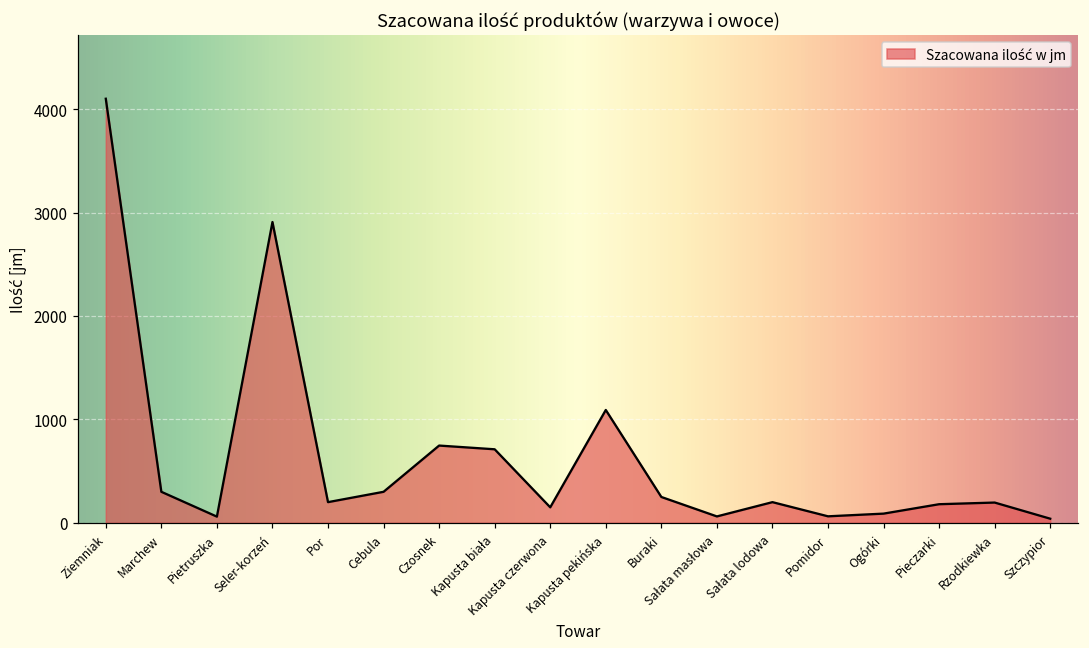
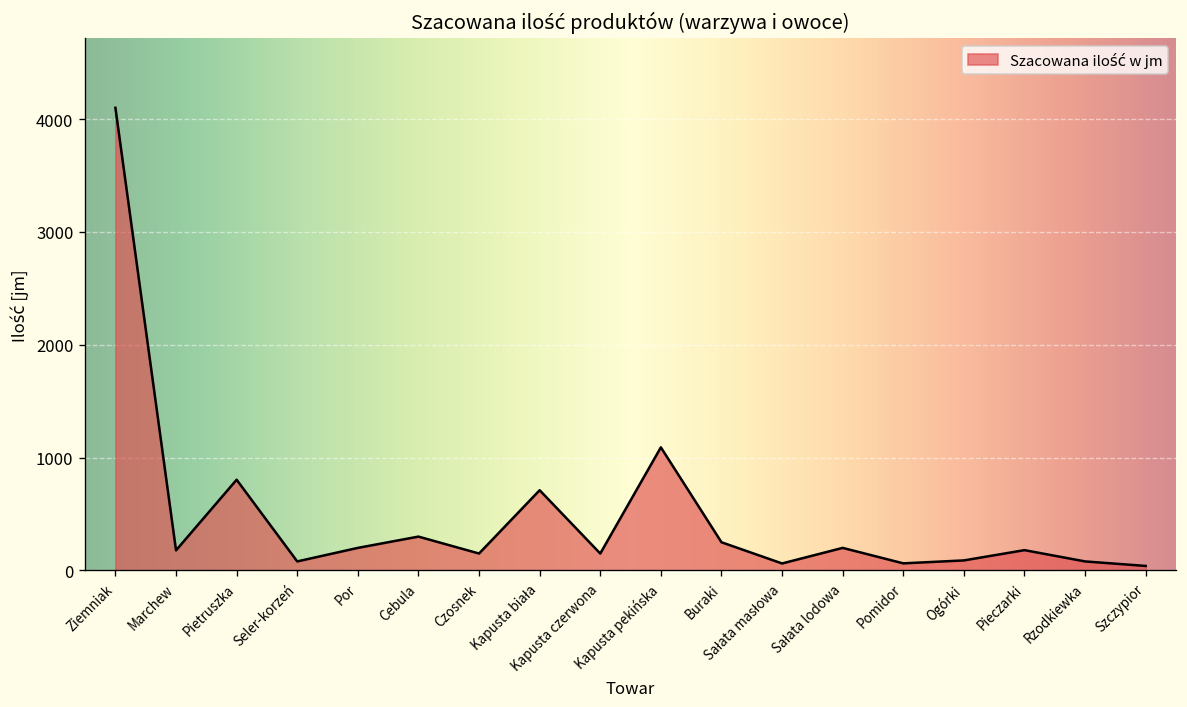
Marchew: 300 -> 200
Pietruszka: 100 -> 800
Seler-korzeń: 2900 -> 100
Czosnek: 700 -> 200
Rzodkiewka: 200 -> 100
